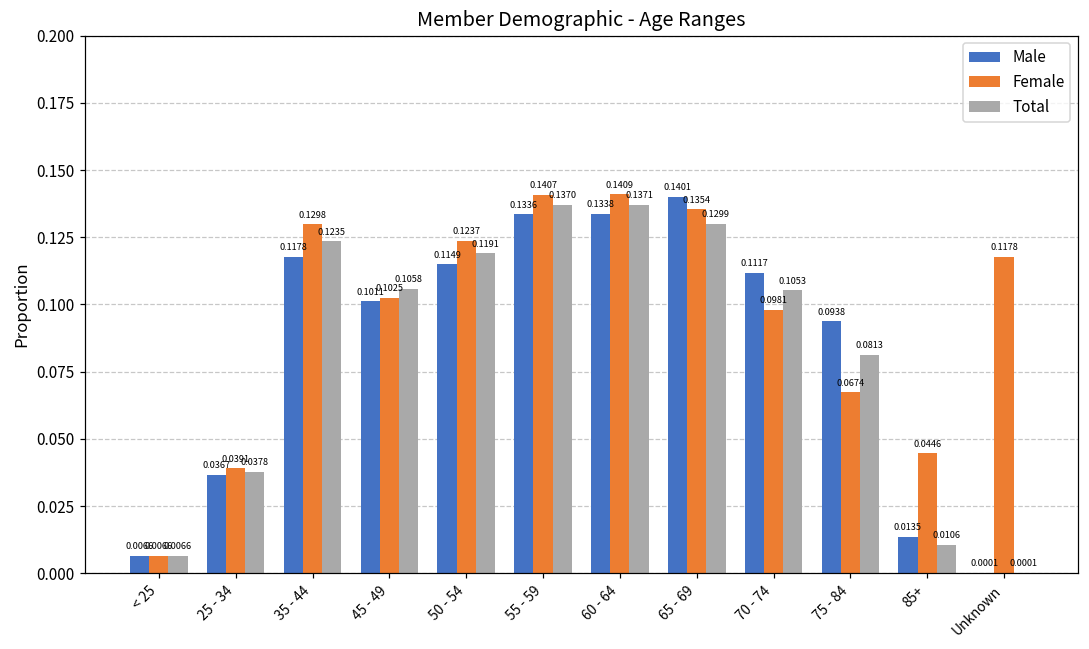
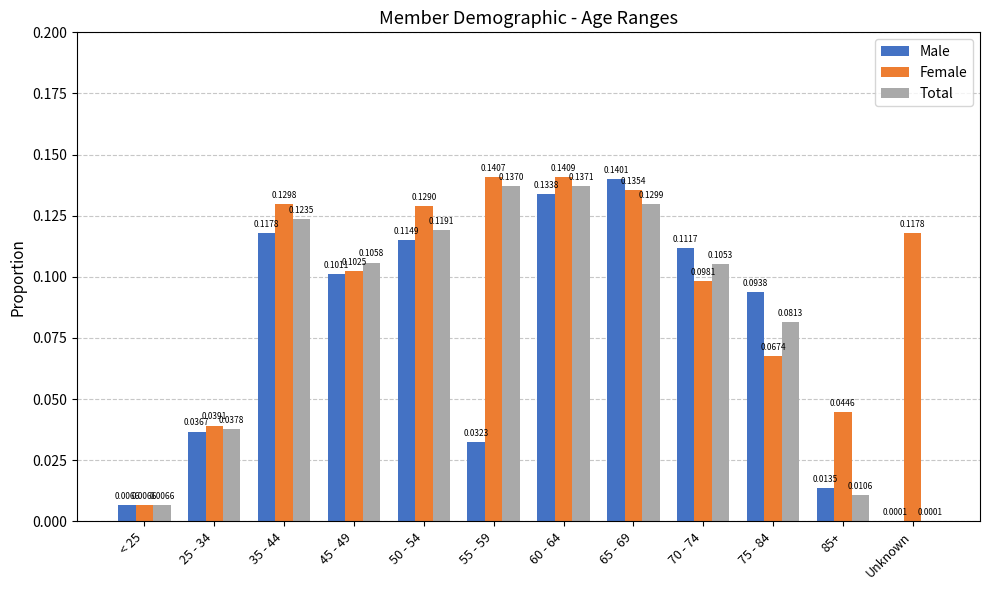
Female, 50 - 54: 0.1237 -> 0.1290
Male, 55 - 59: 0.1336 -> 0.0323
